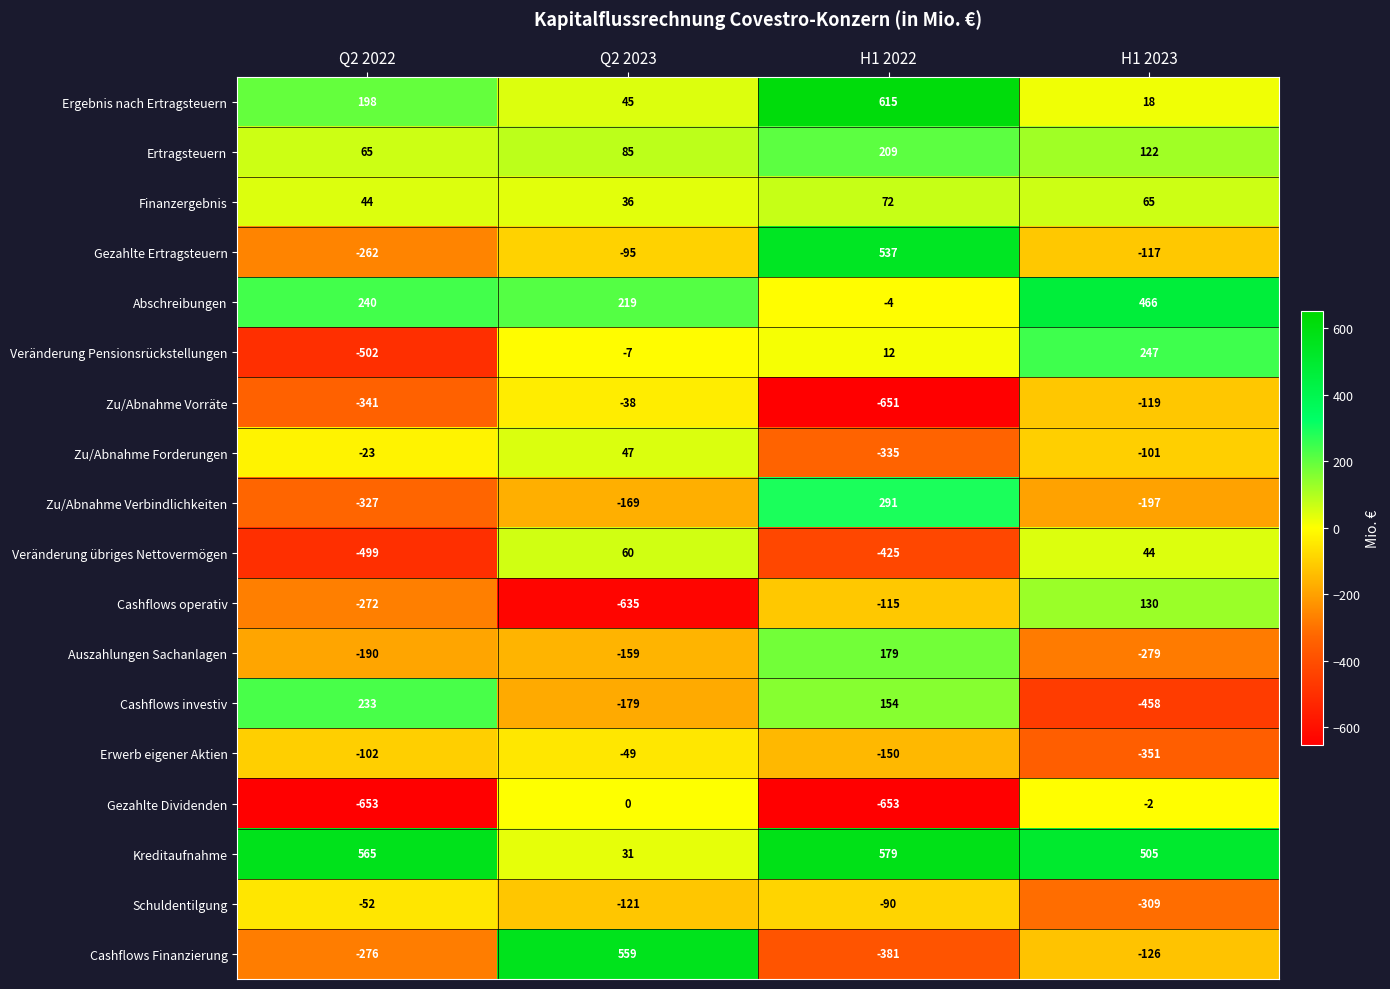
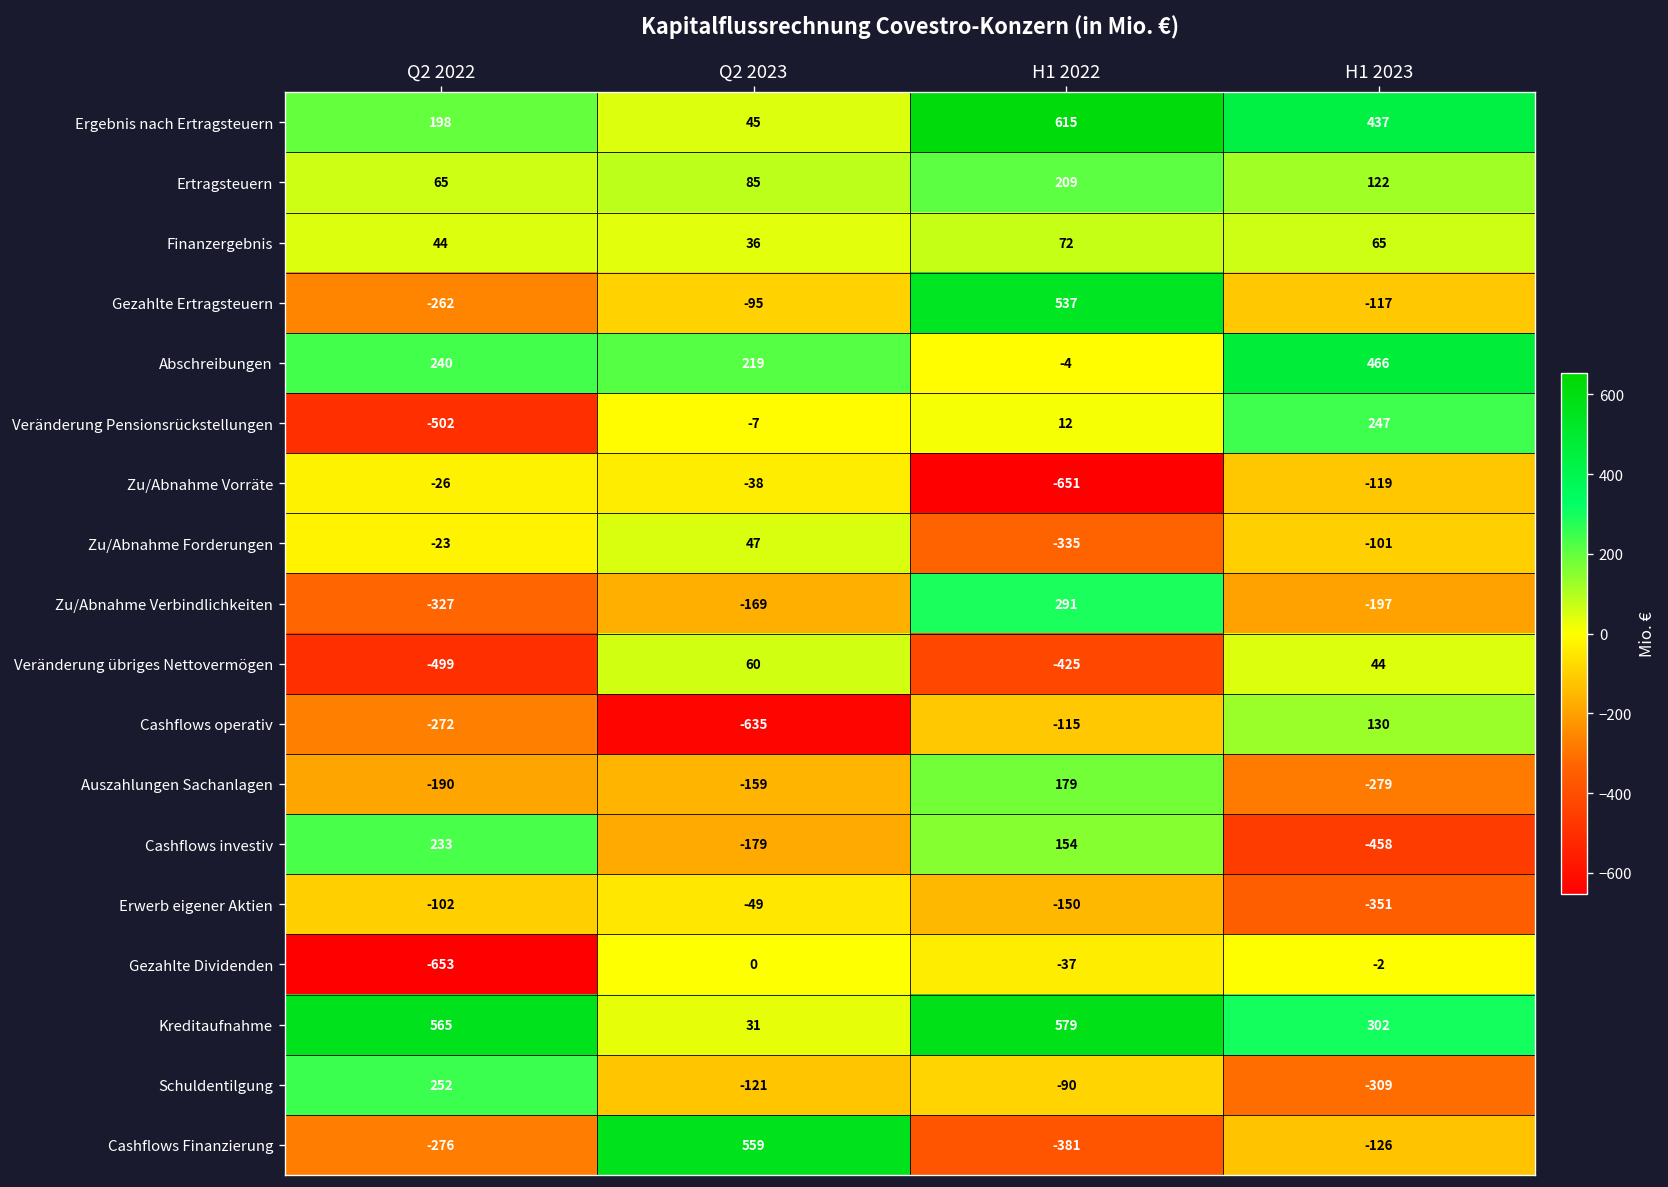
Ergebnis nach Ertragsteuern, H1 2023: 18 -> 437
Zu/Abnahme Vorräte, Q2 2022: -341 -> -26
Gezahlte Dividenden, H1 2022: -653 -> -37
Kreditaufnahme, H1 2023: 505 -> 302
Schuldentilgung, Q2 2022: -52 -> 252
